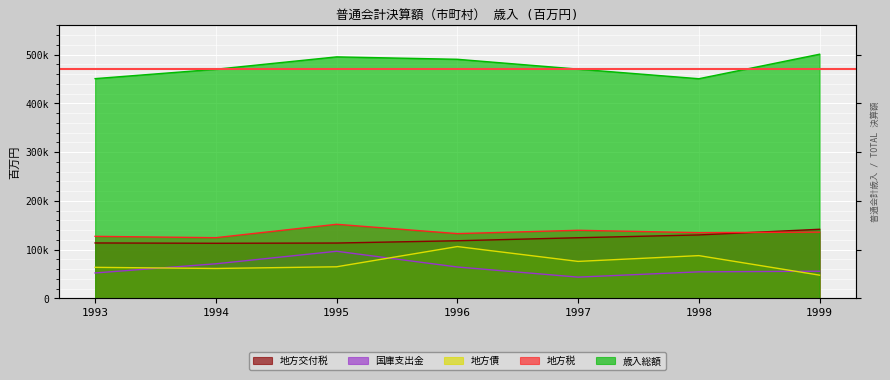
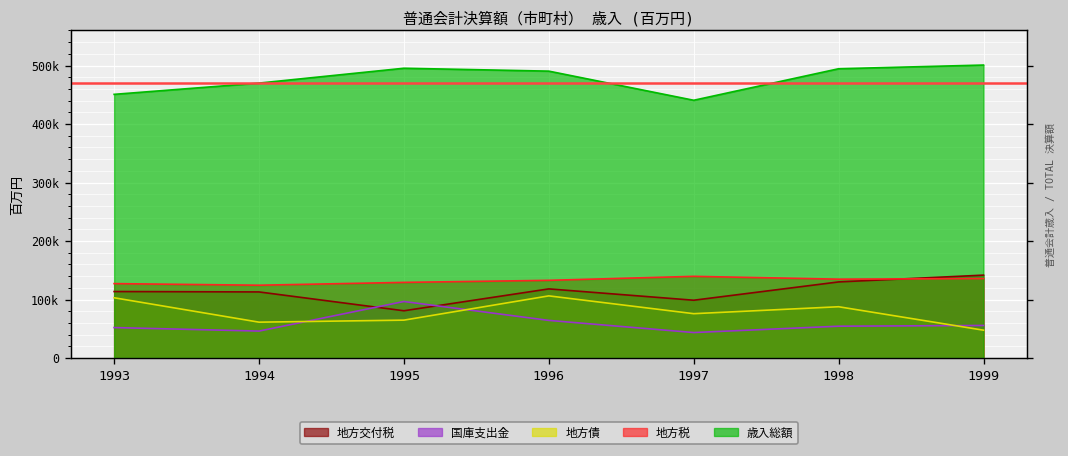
地方債, 1993: 60000 -> 100000
国庫支出金, 1994: 70000 -> 50000
地方交付税, 1995: 110000 -> 80000
地方税, 1995: 150000 -> 130000
地方交付税, 1997: 120000 -> 100000
歳入総額, 1997: 470000 -> 440000
歳入総額, 1998: 450000 -> 490000
